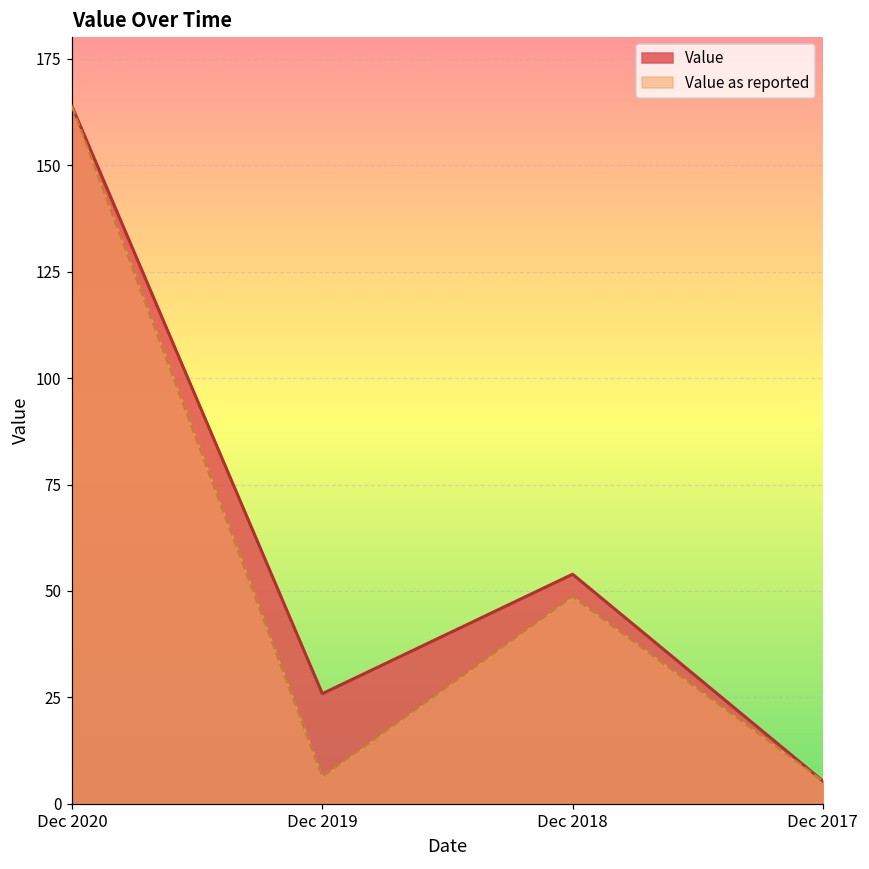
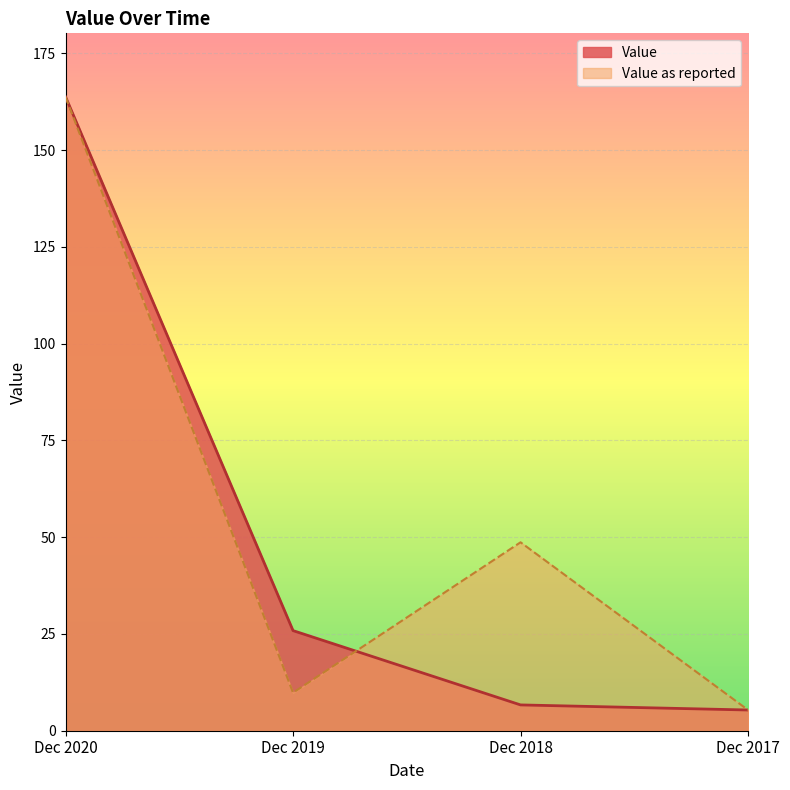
Value as reported, Dec 2019: 6 -> 10
Value, Dec 2018: 54 -> 7
